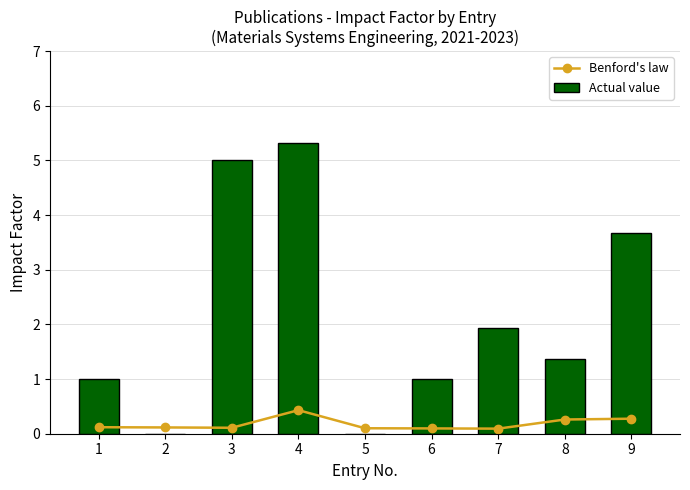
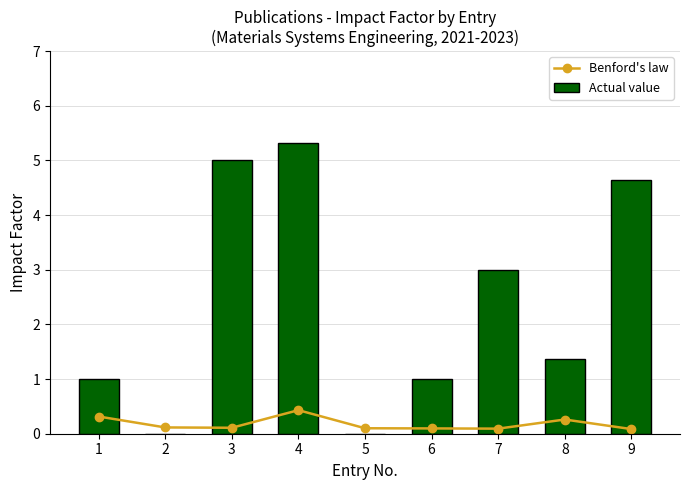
Benford's law, 1: 0.1 -> 0.3
Actual value, 7: 1.9 -> 3.0
Benford's law, 9: 0.3 -> 0.1
Actual value, 9: 3.7 -> 4.7
